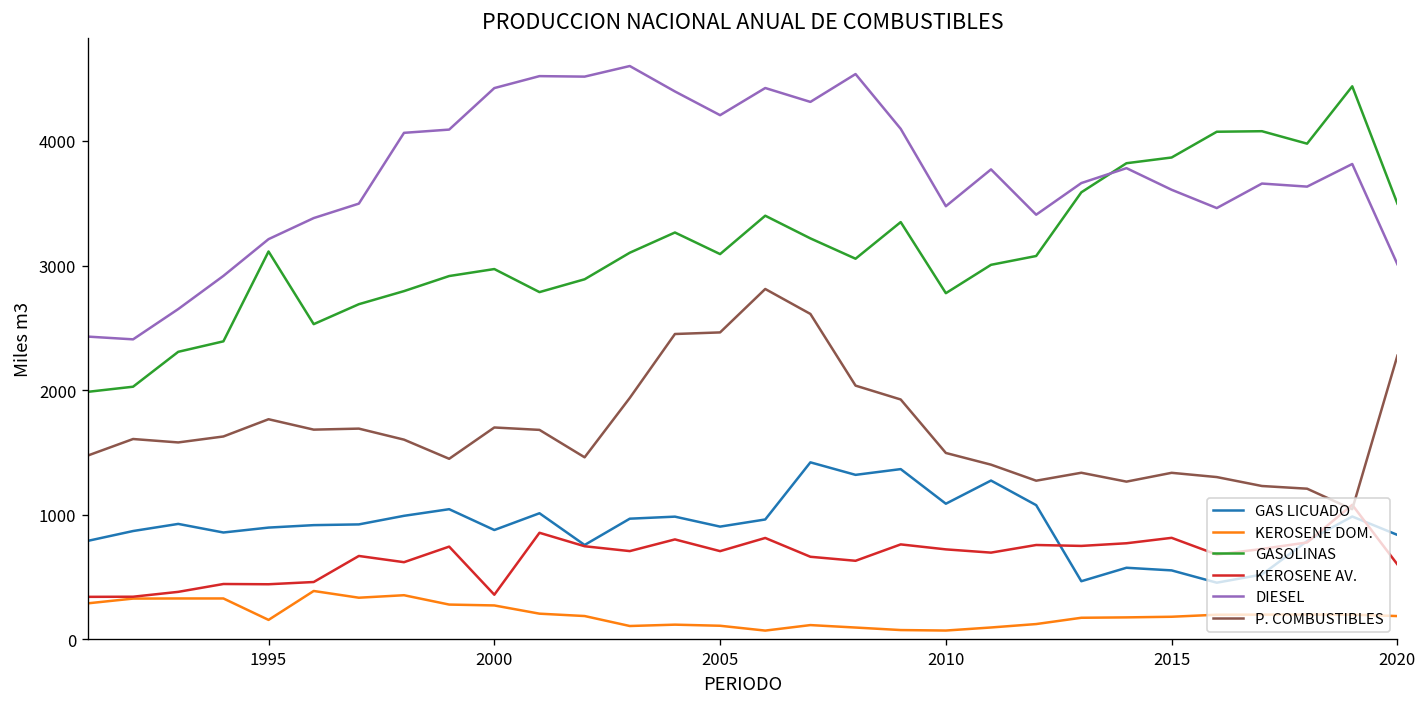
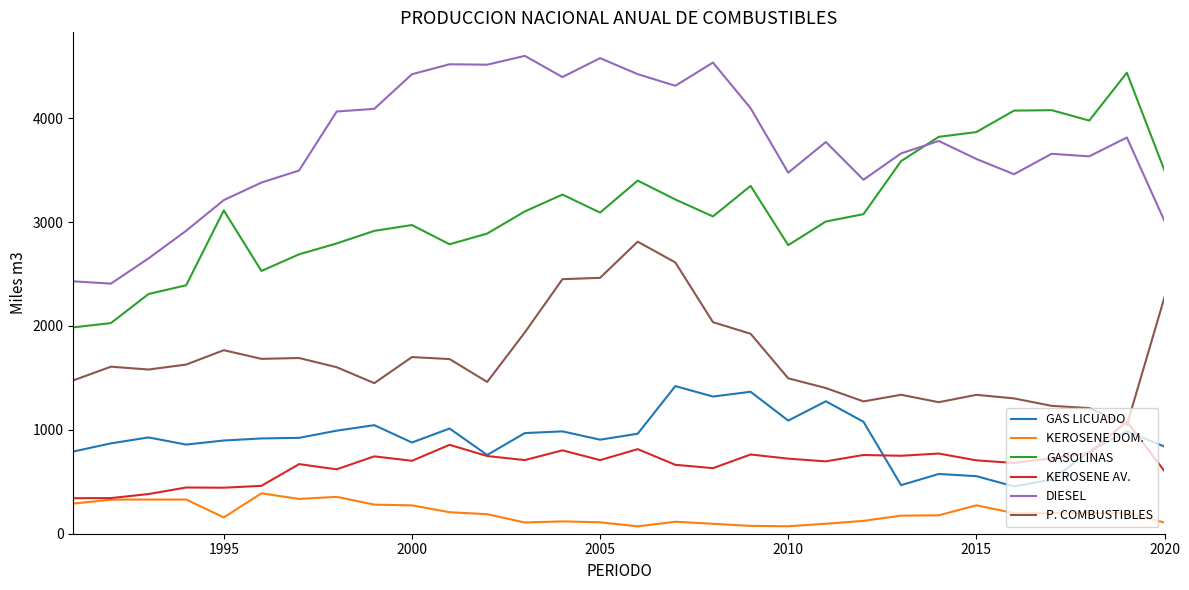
KEROSENE AV., 2000: 360 -> 700
DIESEL, 2005: 4210 -> 4580
KEROSENE DOM., 2015: 180 -> 270
KEROSENE AV., 2015: 820 -> 710
KEROSENE DOM., 2020: 190 -> 110
